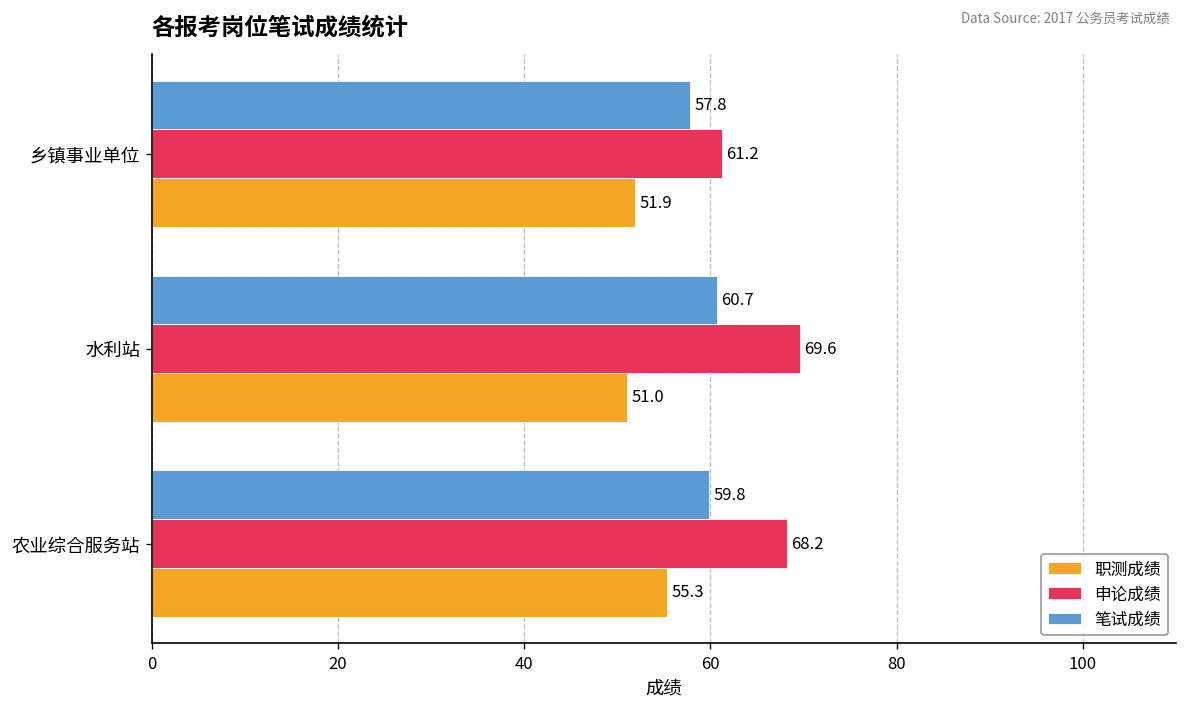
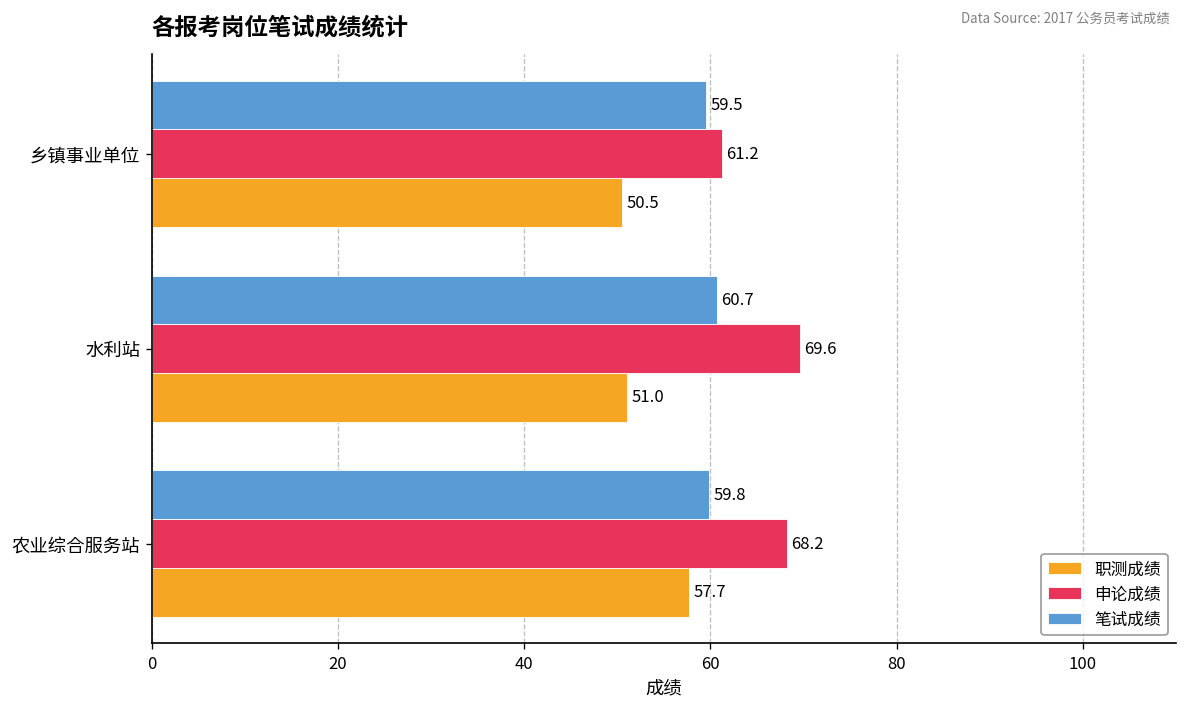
笔试成绩, 乡镇事业单位: 57.8 -> 59.5
职测成绩, 乡镇事业单位: 51.9 -> 50.5
职测成绩, 农业综合服务站: 55.3 -> 57.7
